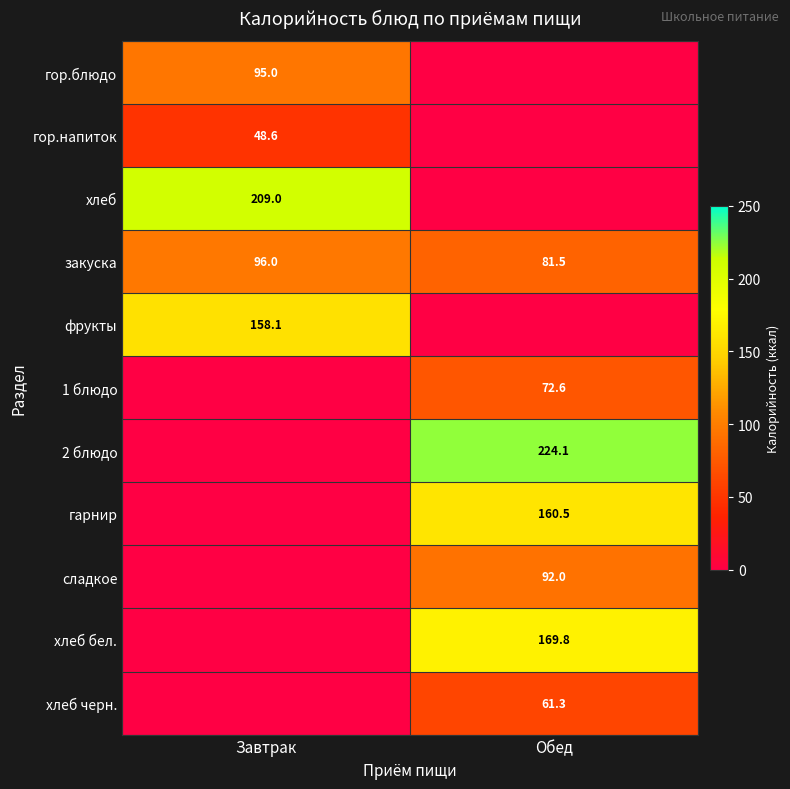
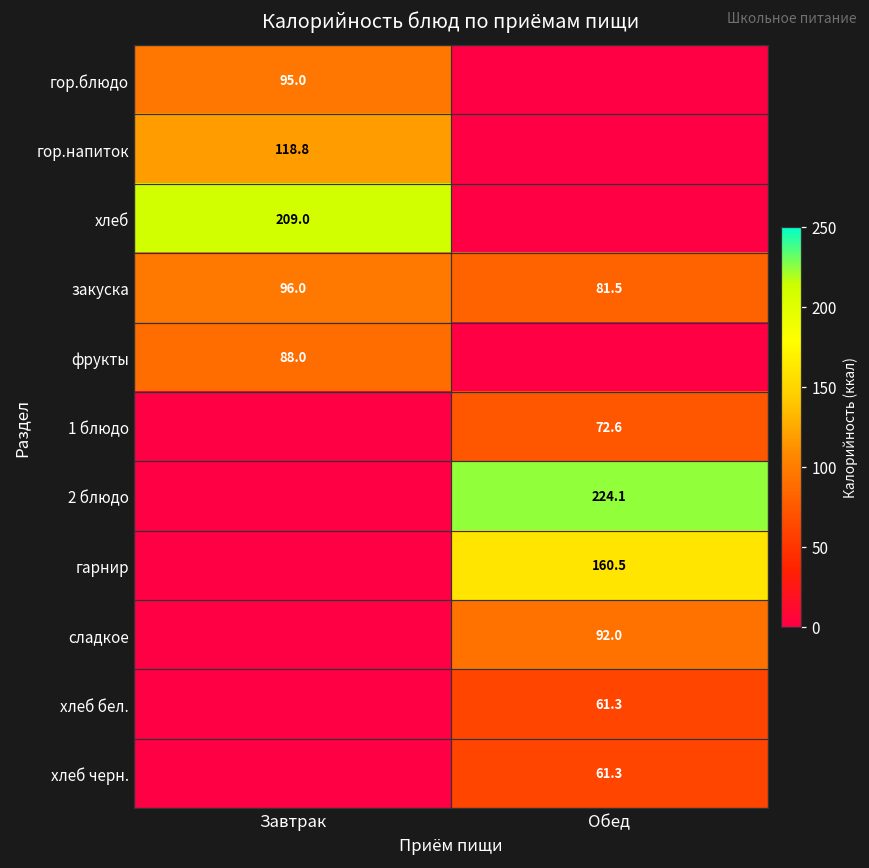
гор.напиток, Завтрак: 48.6 -> 118.8
фрукты, Завтрак: 158.1 -> 88.0
хлеб бел., Обед: 169.8 -> 61.3
